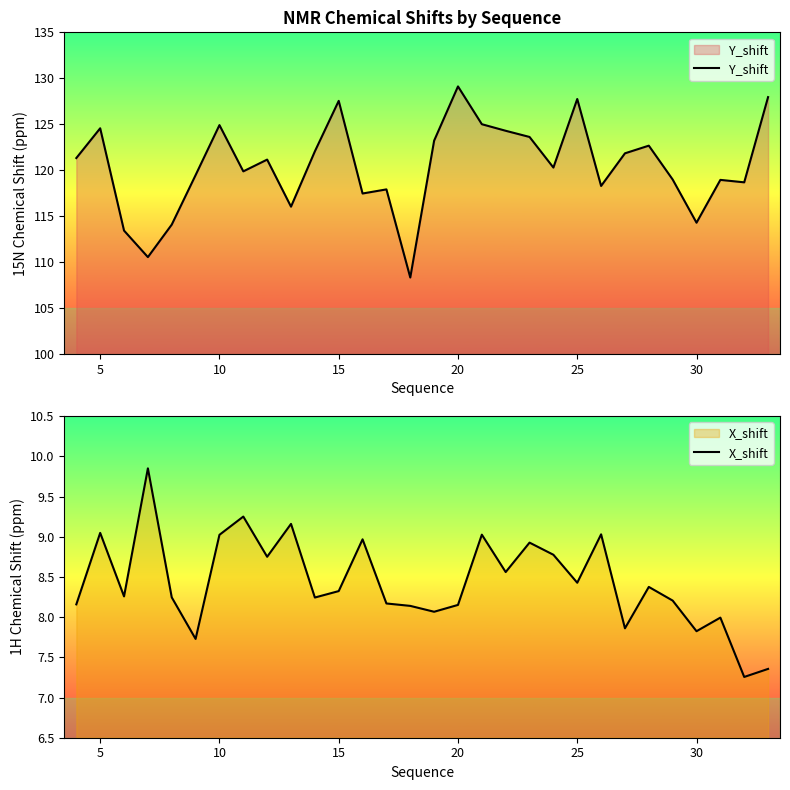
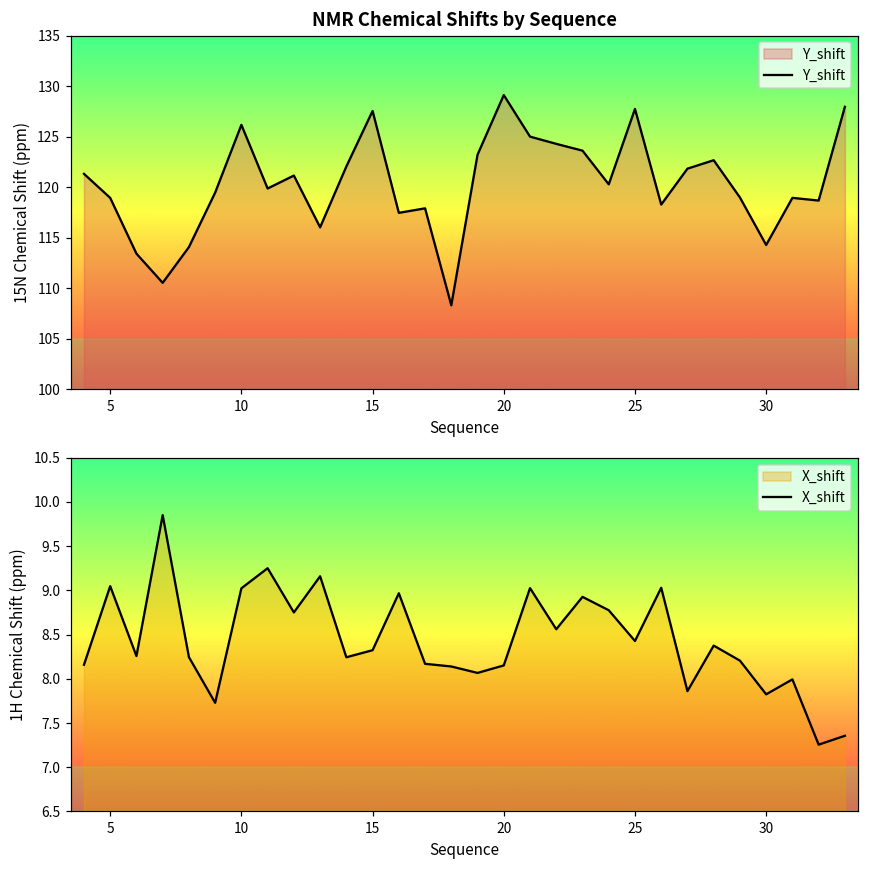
NMR Chemical Shifts by Sequence, 5: 125 -> 119
NMR Chemical Shifts by Sequence, 10: 125 -> 126
